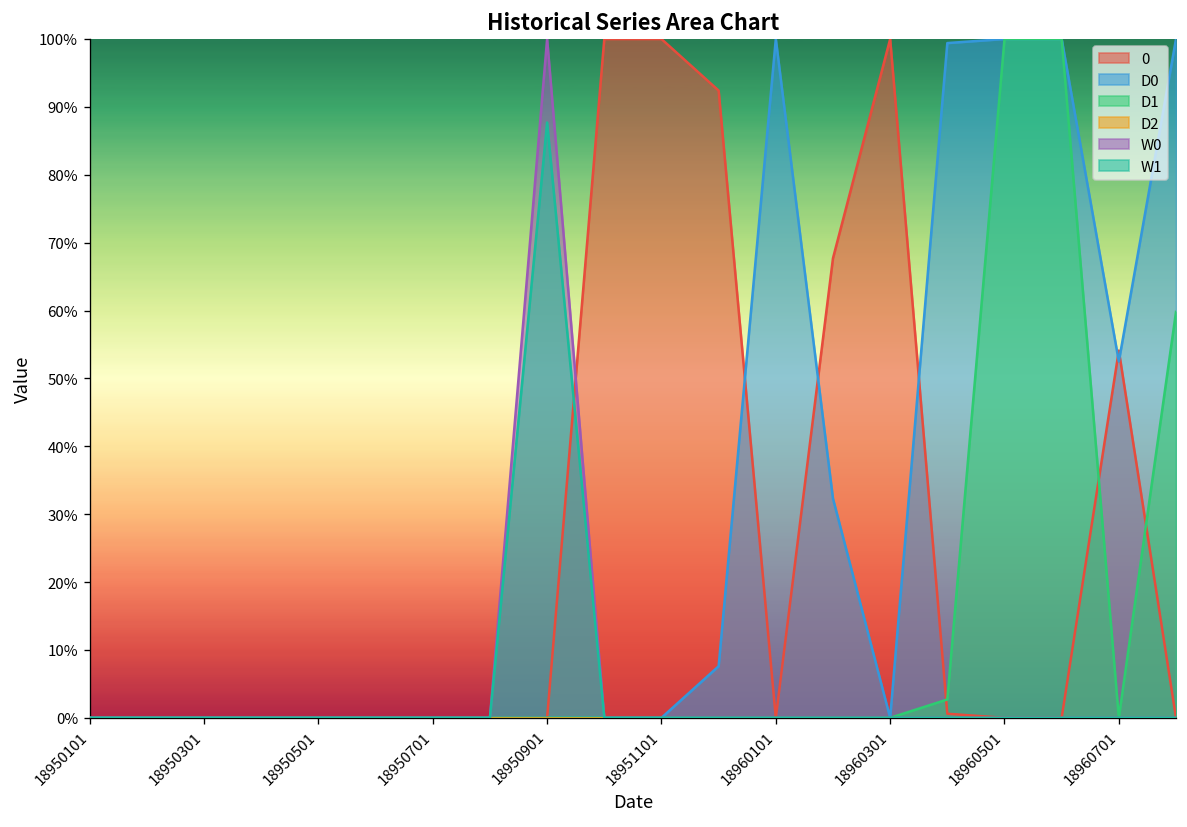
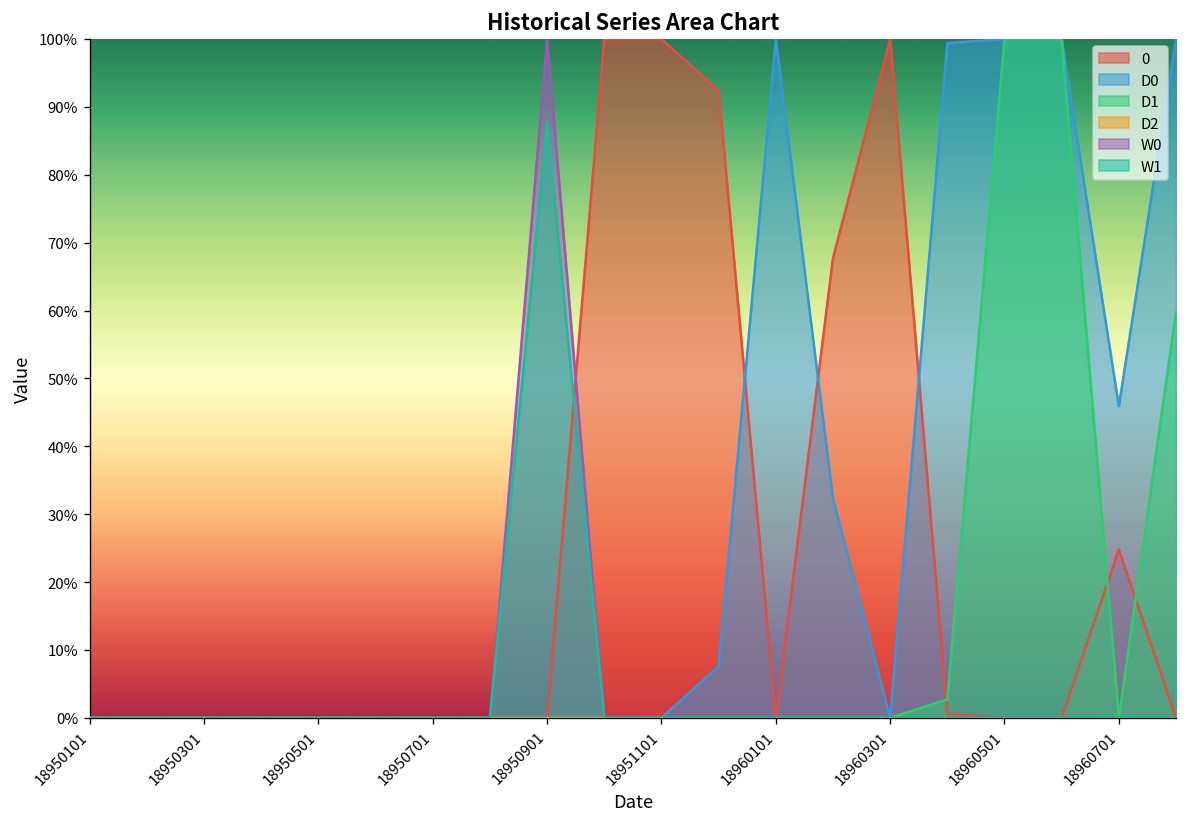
0, 18960701: 54% -> 25%
D0, 18960701: 53% -> 46%
